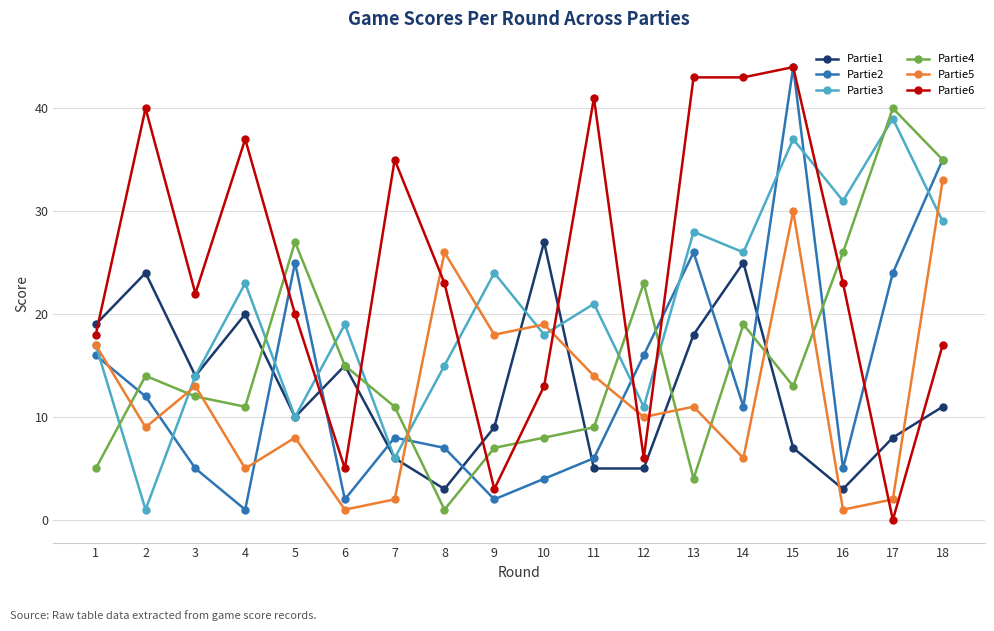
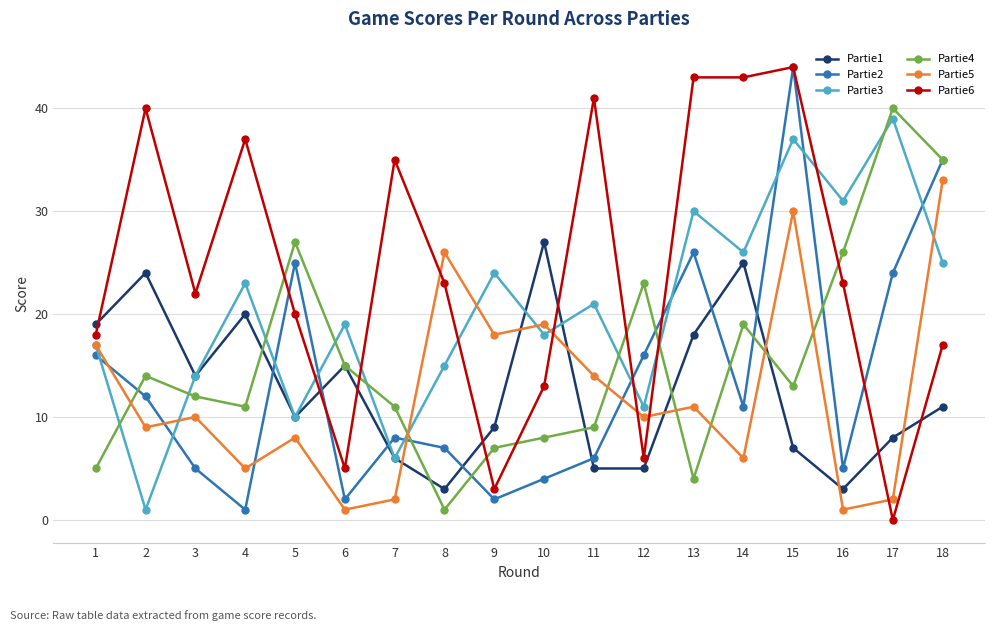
Partie5, 3: 13 -> 10
Partie3, 13: 28 -> 30
Partie3, 18: 29 -> 25
